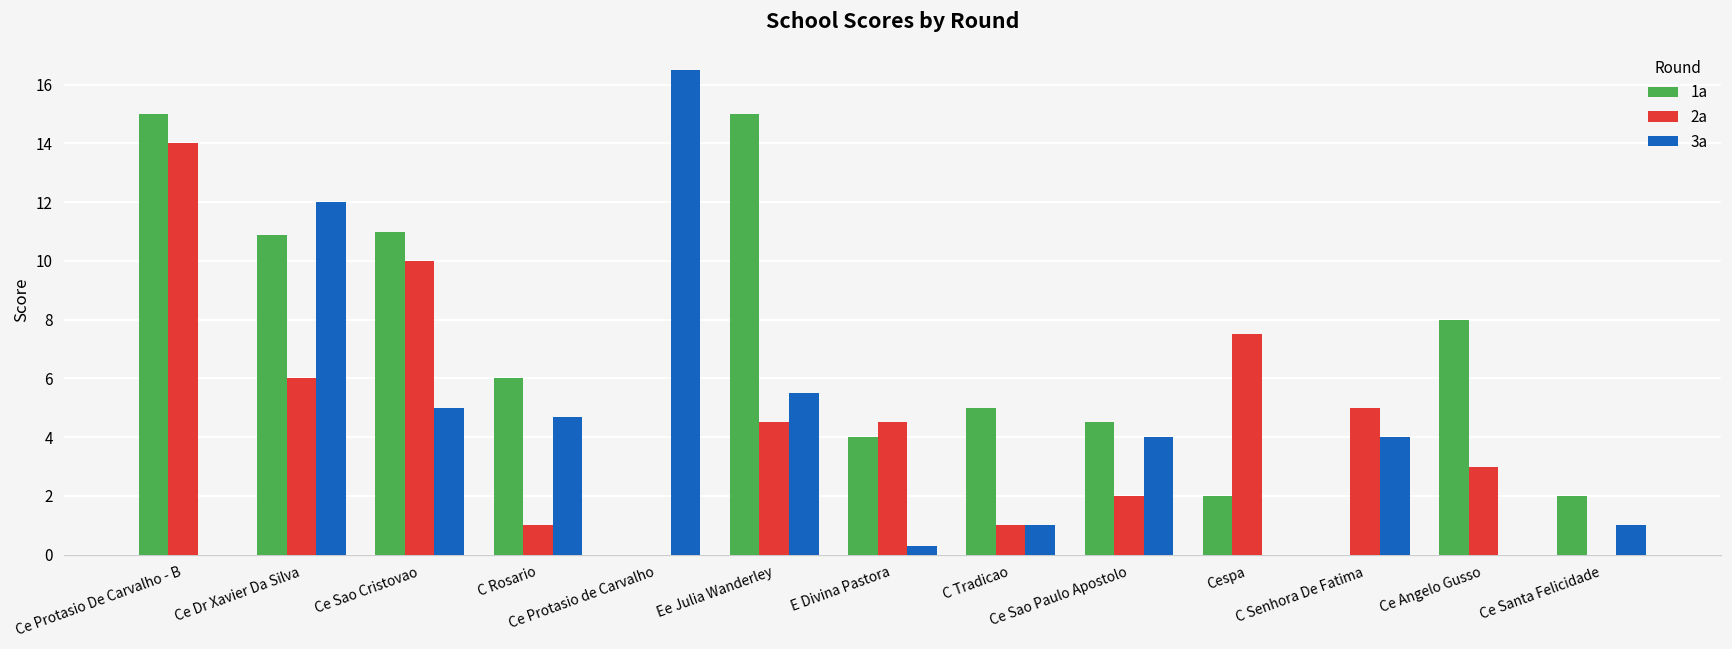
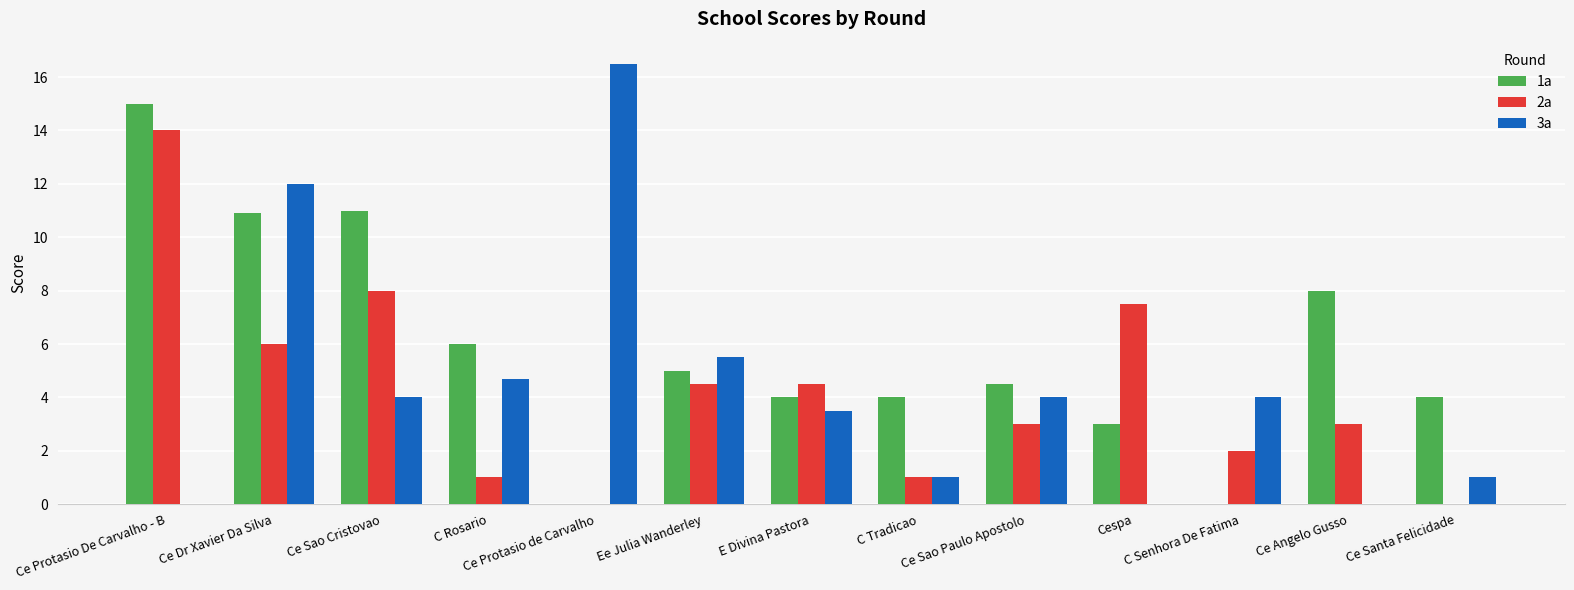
2a, Ce Sao Cristovao: 10 -> 8
3a, Ce Sao Cristovao: 5 -> 4
1a, Ee Julia Wanderley: 15 -> 5
3a, E Divina Pastora: 0.3 -> 3.5
1a, C Tradicao: 5 -> 4
2a, Ce Sao Paulo Apostolo: 2 -> 3
1a, Cespa: 2 -> 3
2a, C Senhora De Fatima: 5 -> 2
1a, Ce Santa Felicidade: 2 -> 4
